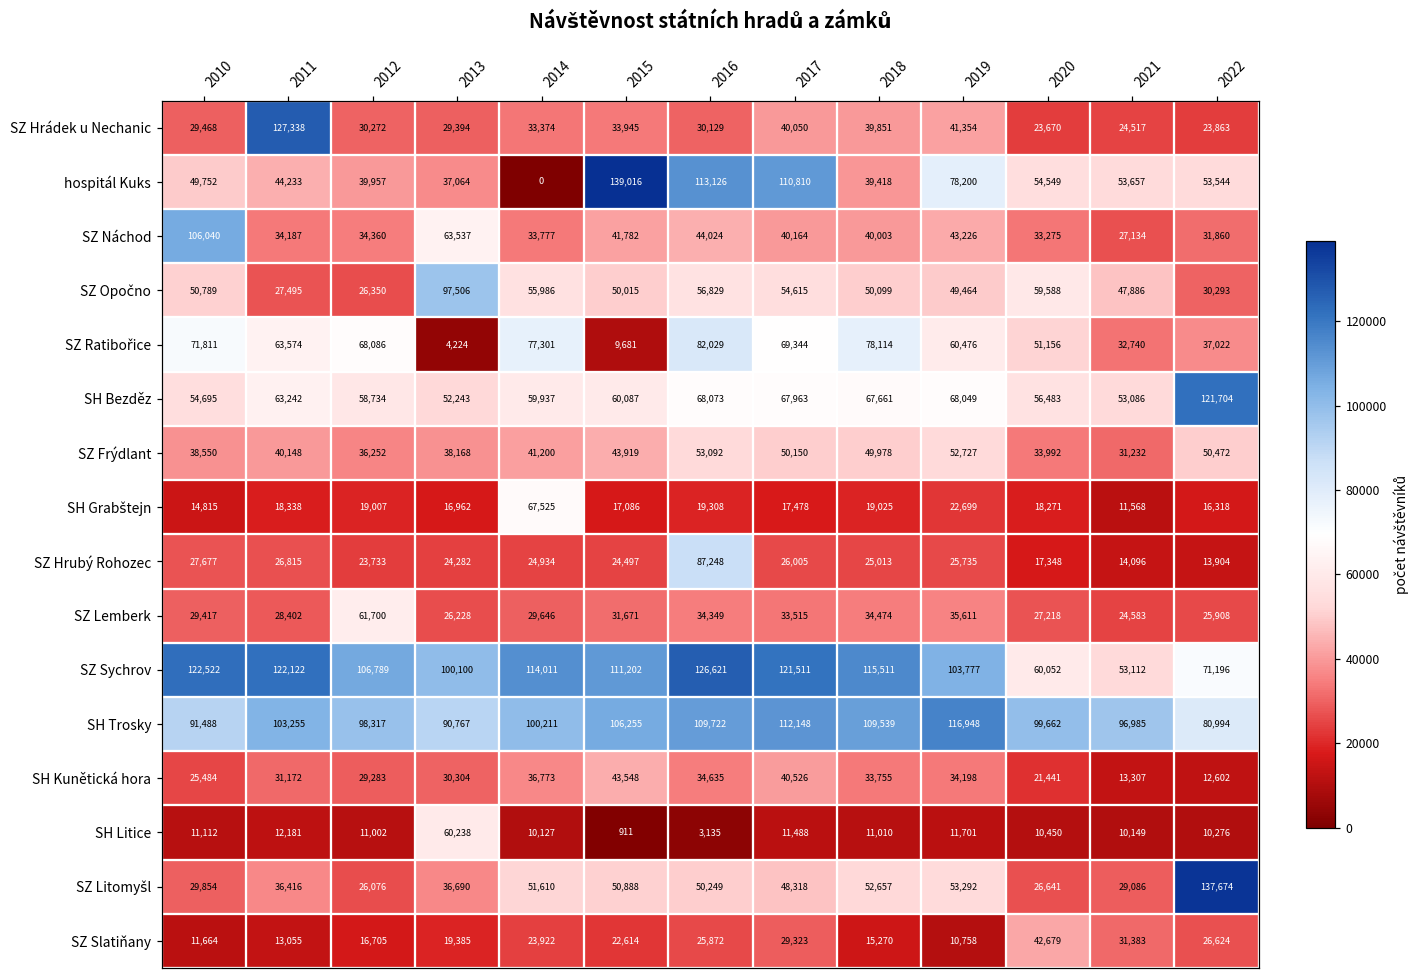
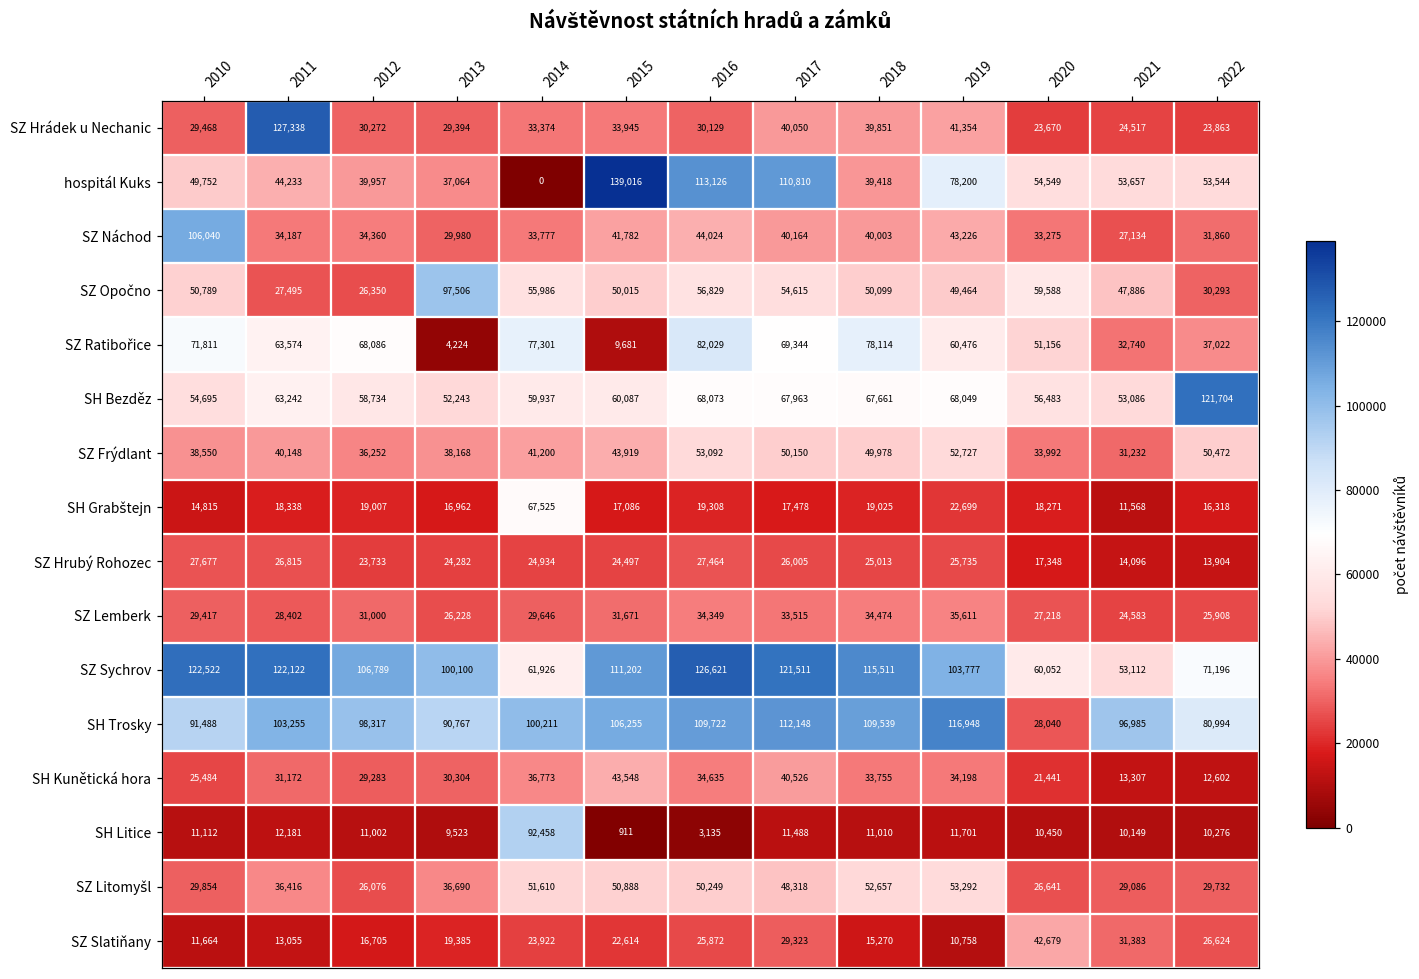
SZ Náchod, 2013: 63,537 -> 29,980
SZ Hrubý Rohozec, 2016: 87,248 -> 27,464
SZ Lemberk, 2012: 61,700 -> 31,000
SZ Sychrov, 2014: 114,011 -> 61,926
SH Trosky, 2020: 99,662 -> 28,040
SH Litice, 2013: 60,238 -> 9,523
SH Litice, 2014: 10,127 -> 92,458
SZ Litomyšl, 2022: 137,674 -> 29,732
